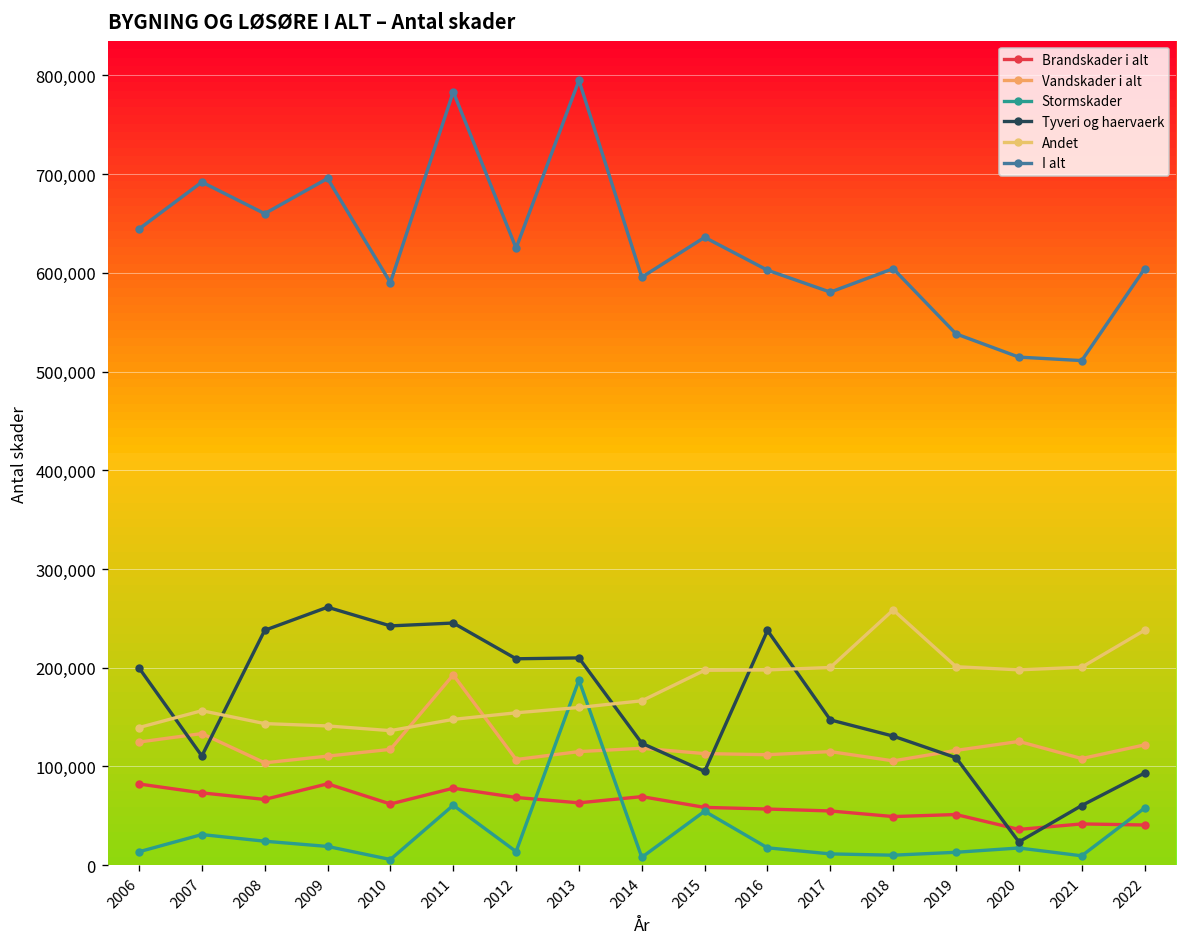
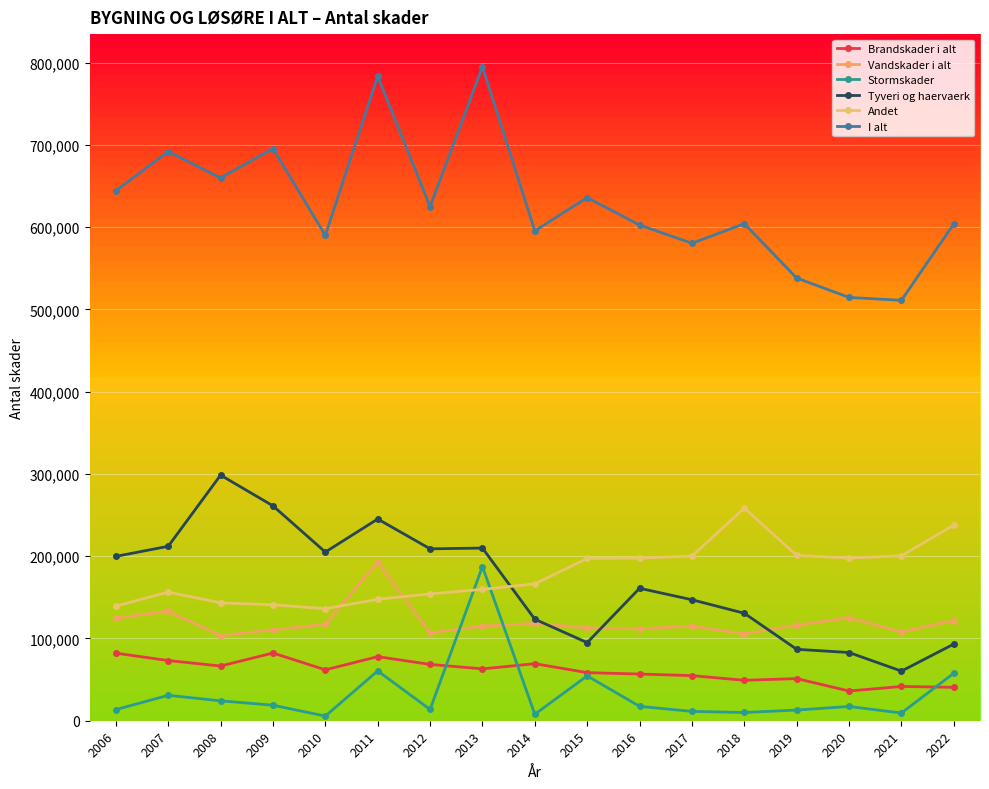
Tyveri og haervaerk, 2007: 110,000 -> 210,000
Tyveri og haervaerk, 2008: 240,000 -> 300,000
Tyveri og haervaerk, 2010: 240,000 -> 210,000
Tyveri og haervaerk, 2016: 240,000 -> 160,000
Tyveri og haervaerk, 2019: 110,000 -> 90,000
Tyveri og haervaerk, 2020: 20,000 -> 80,000
